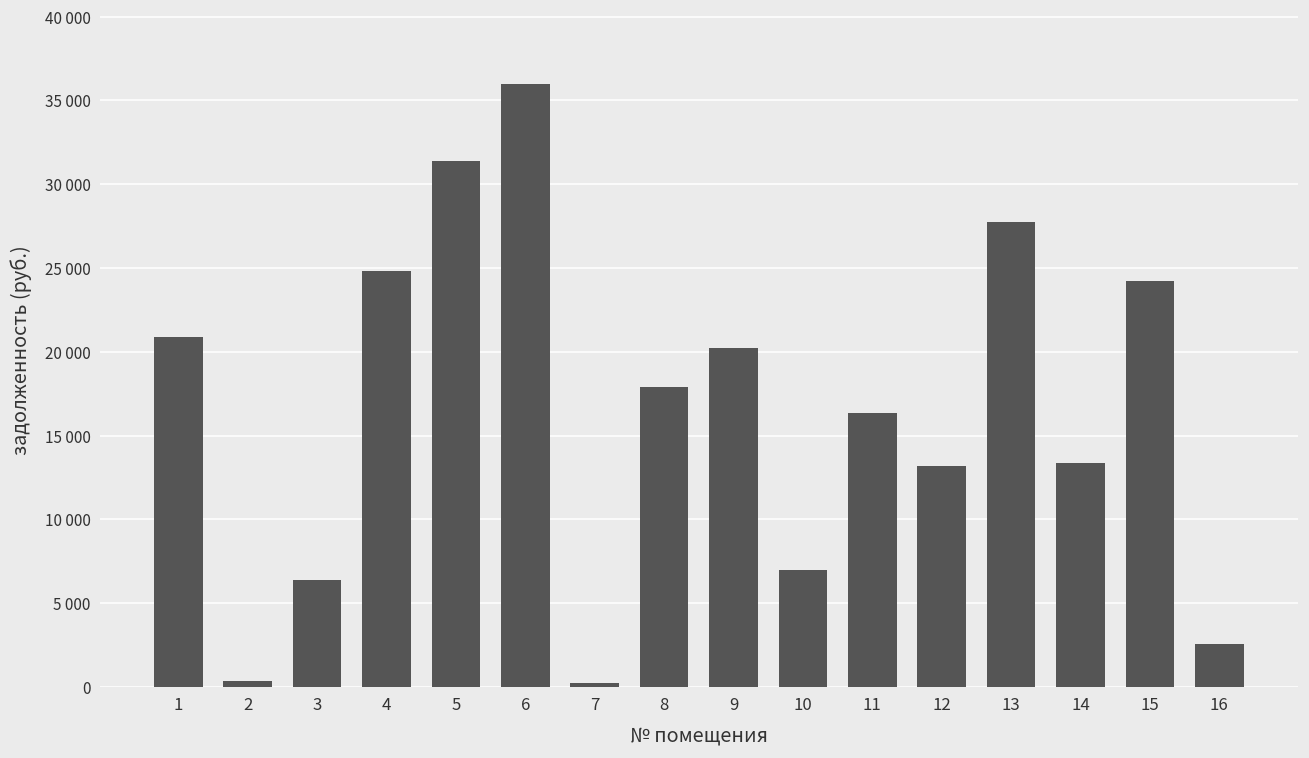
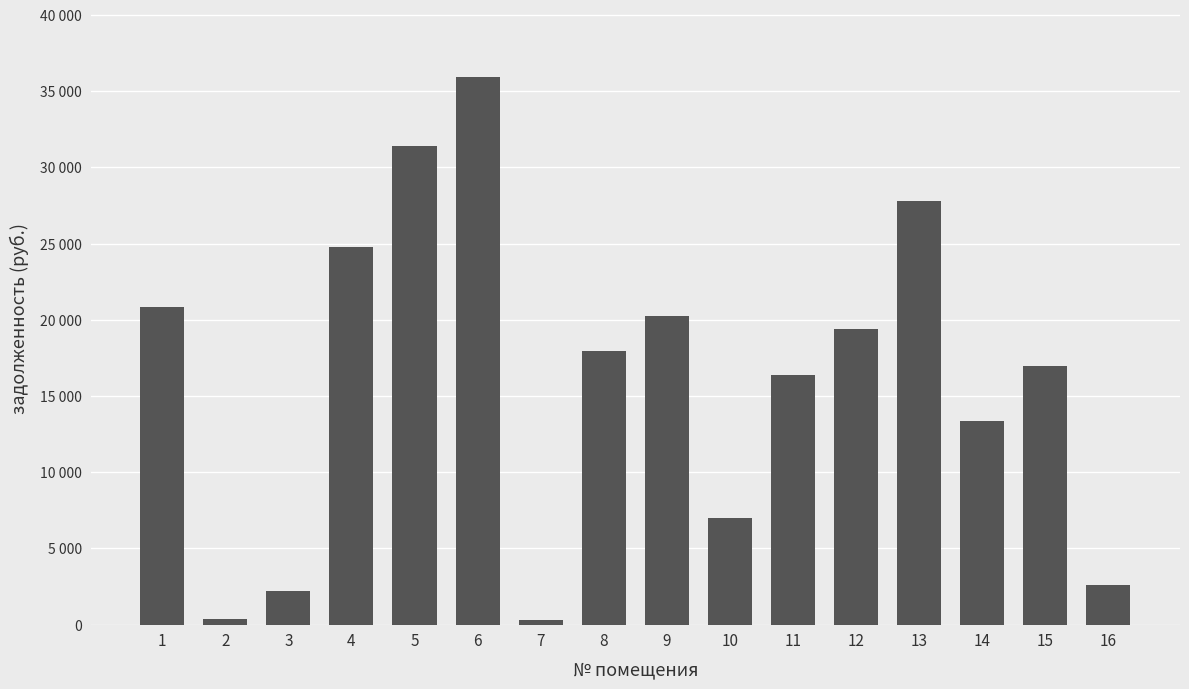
3: 6400 -> 2200
12: 13200 -> 19400
15: 24300 -> 17000
